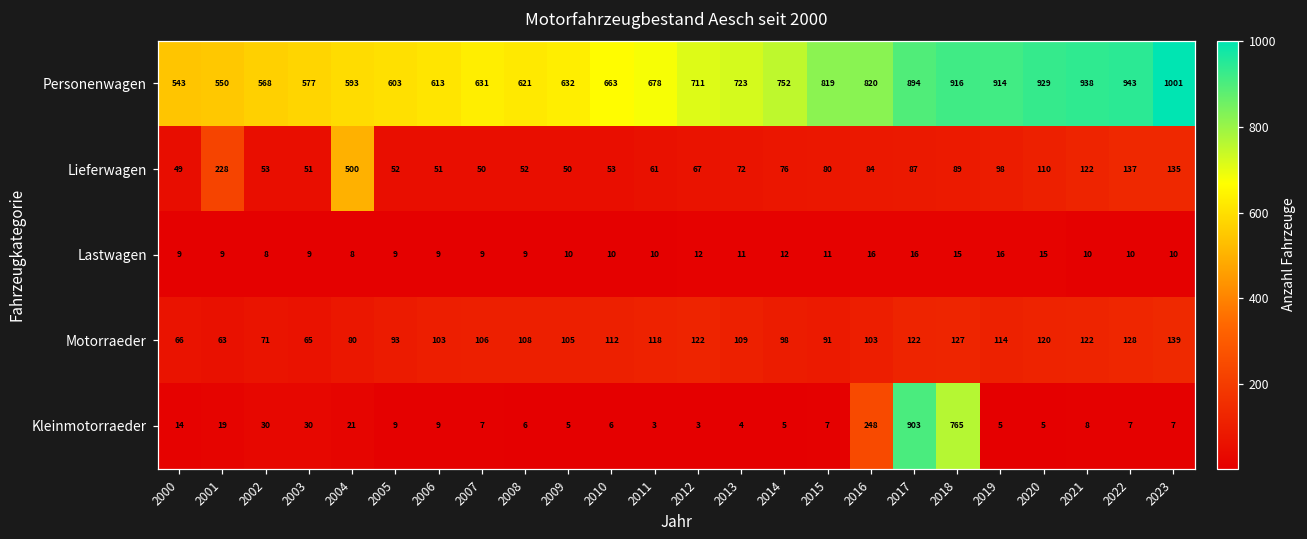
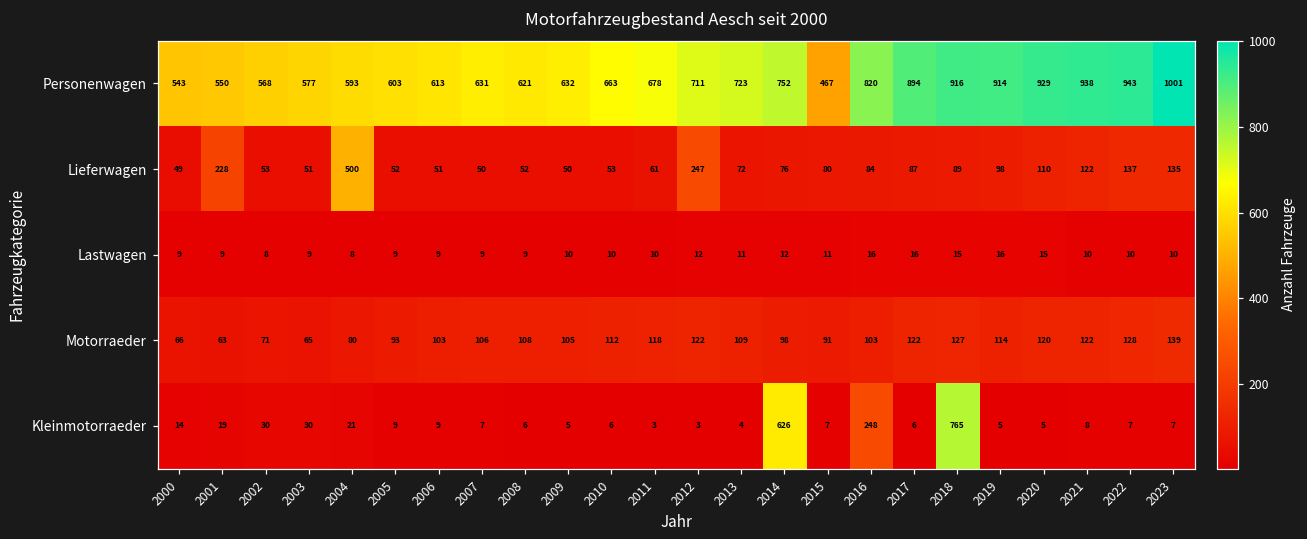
Personenwagen, 2015: 819 -> 467
Lieferwagen, 2012: 67 -> 247
Kleinmotorraeder, 2014: 5 -> 626
Kleinmotorraeder, 2017: 903 -> 6
